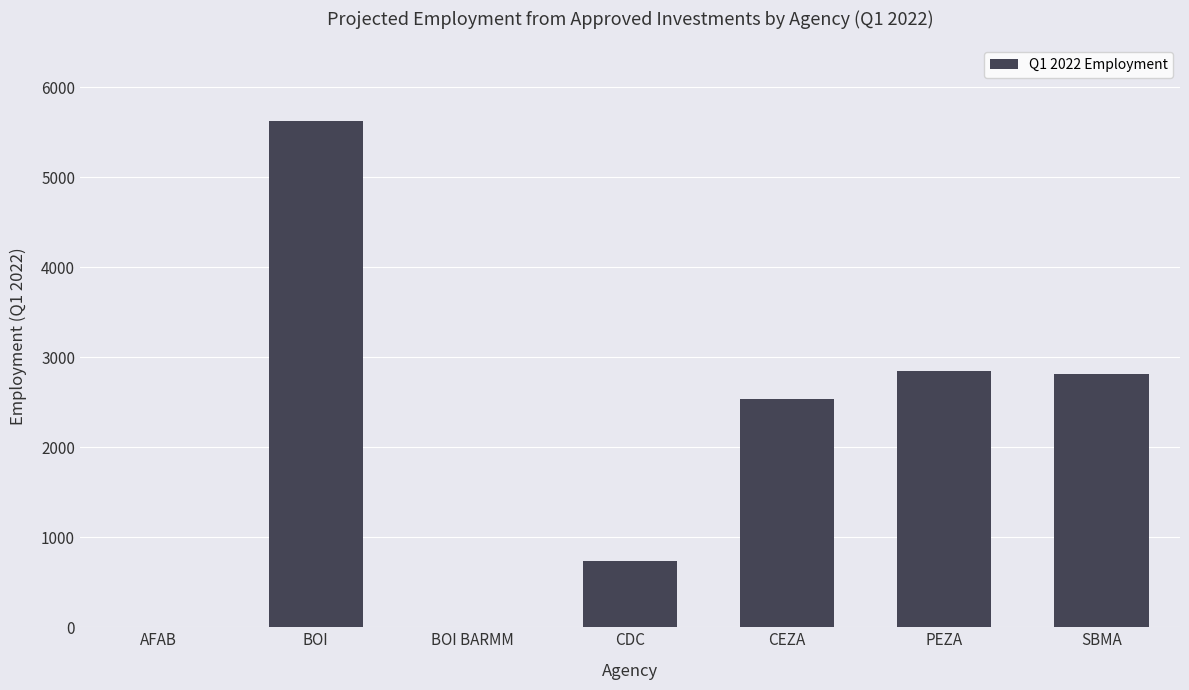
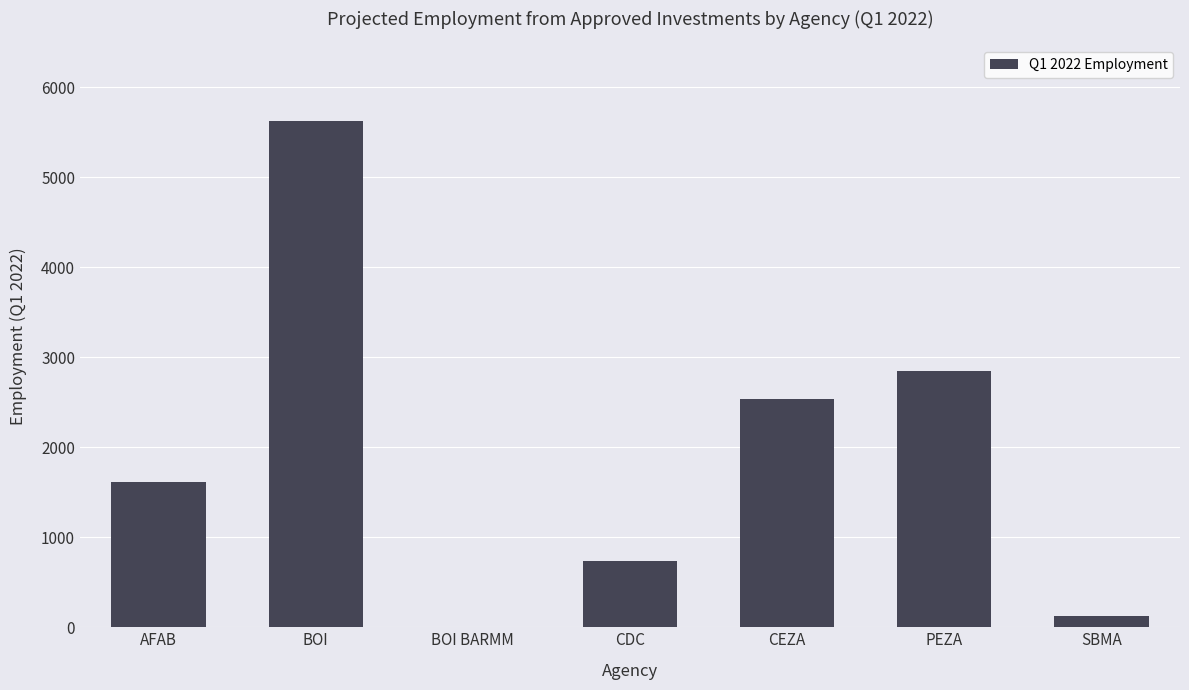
AFAB: 0 -> 1600
SBMA: 2800 -> 100
